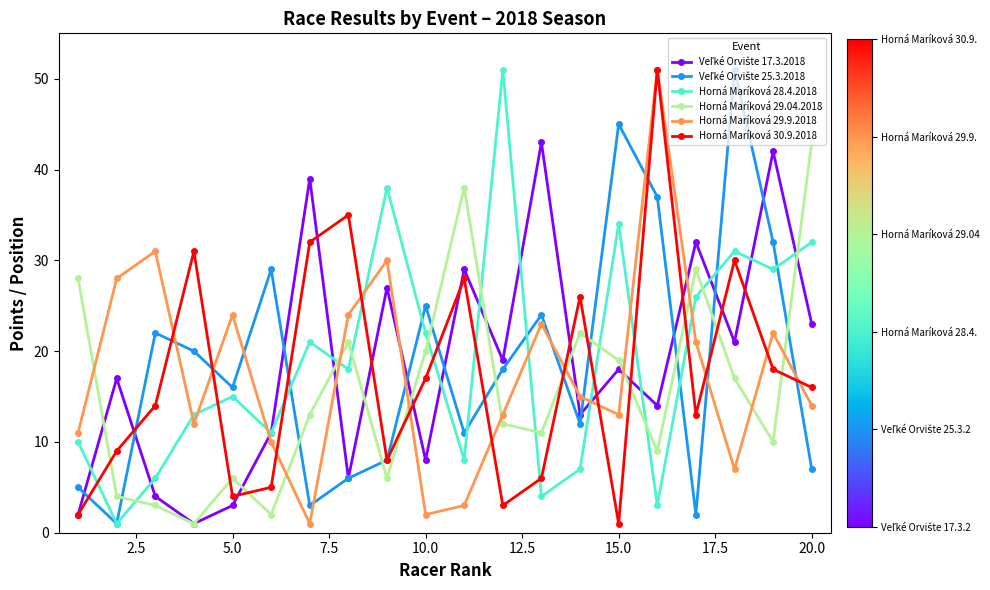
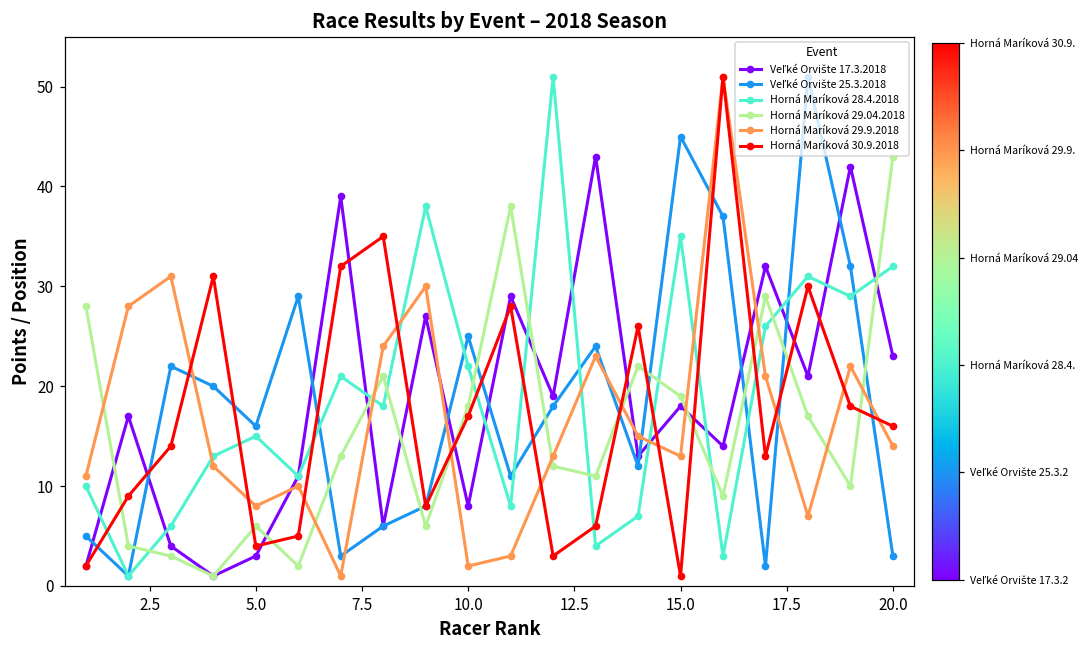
Horná Maríková 29.9.2018, 5.0: 24 -> 8
Horná Maríková 29.04.2018, 10.0: 20 -> 18
Horná Maríková 28.4.2018, 15.0: 34 -> 35
Veľké Orvište 25.3.2018, 20.0: 7 -> 3
